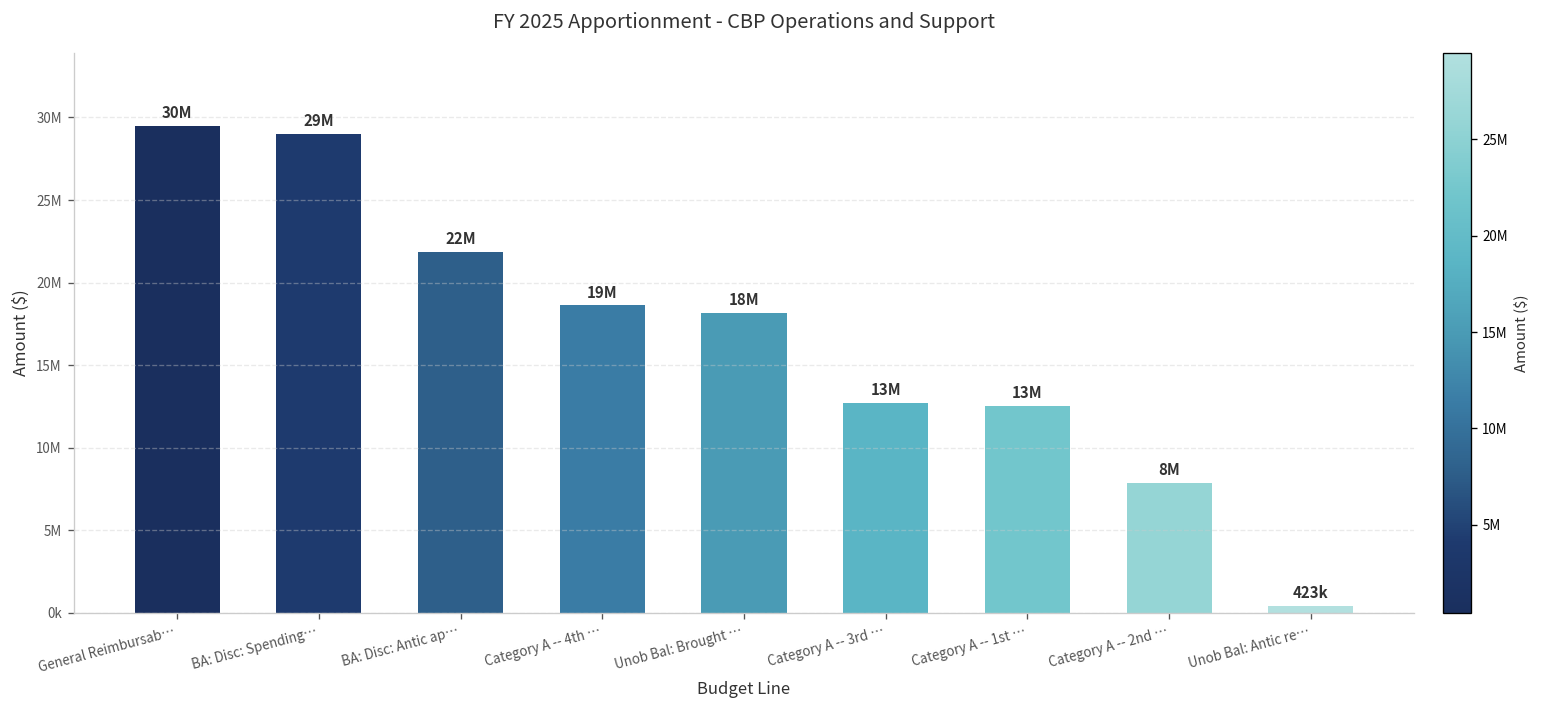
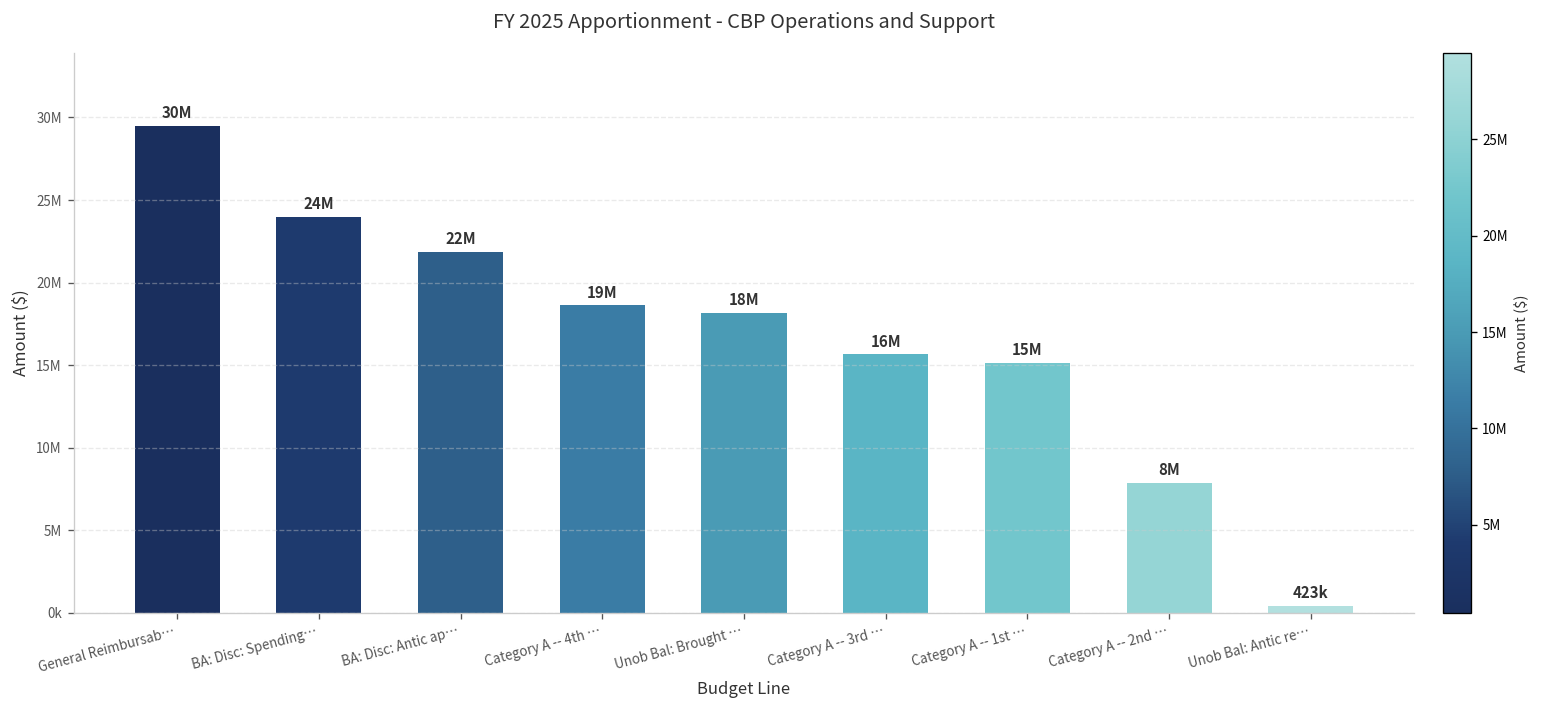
BA: Disc: Spending…: 29M -> 24M
Category A -- 3rd …: 13M -> 16M
Category A -- 1st …: 13M -> 15M
